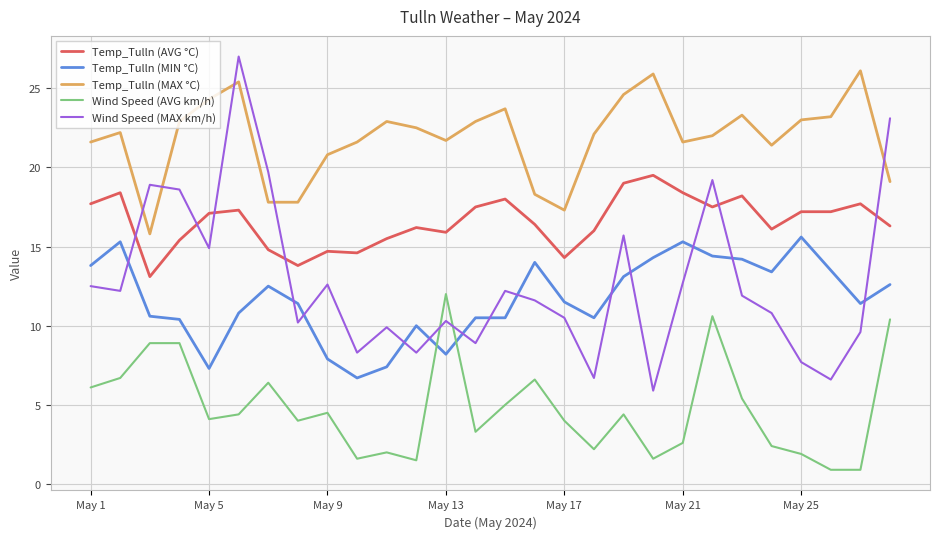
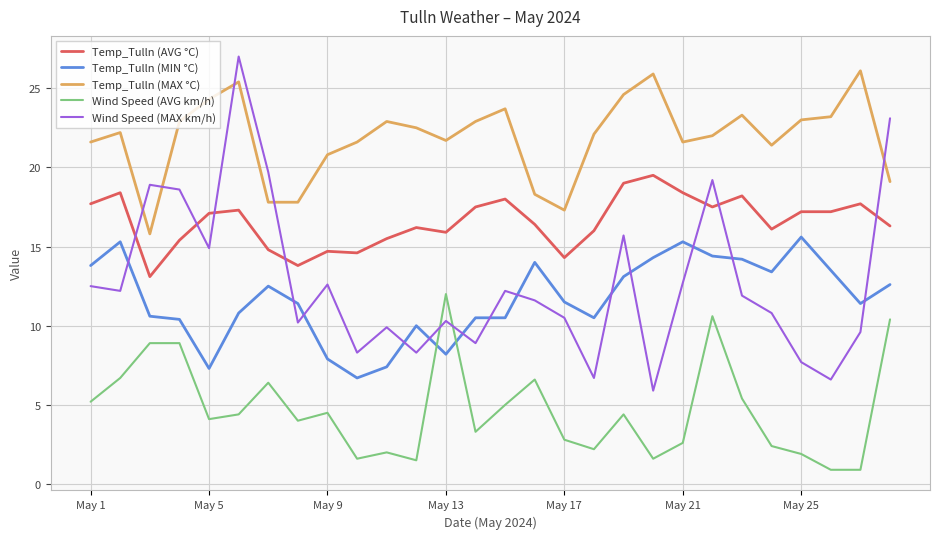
Wind Speed (AVG km/h), May 1: 6.1 -> 5.2
Wind Speed (AVG km/h), May 17: 4.0 -> 2.8
